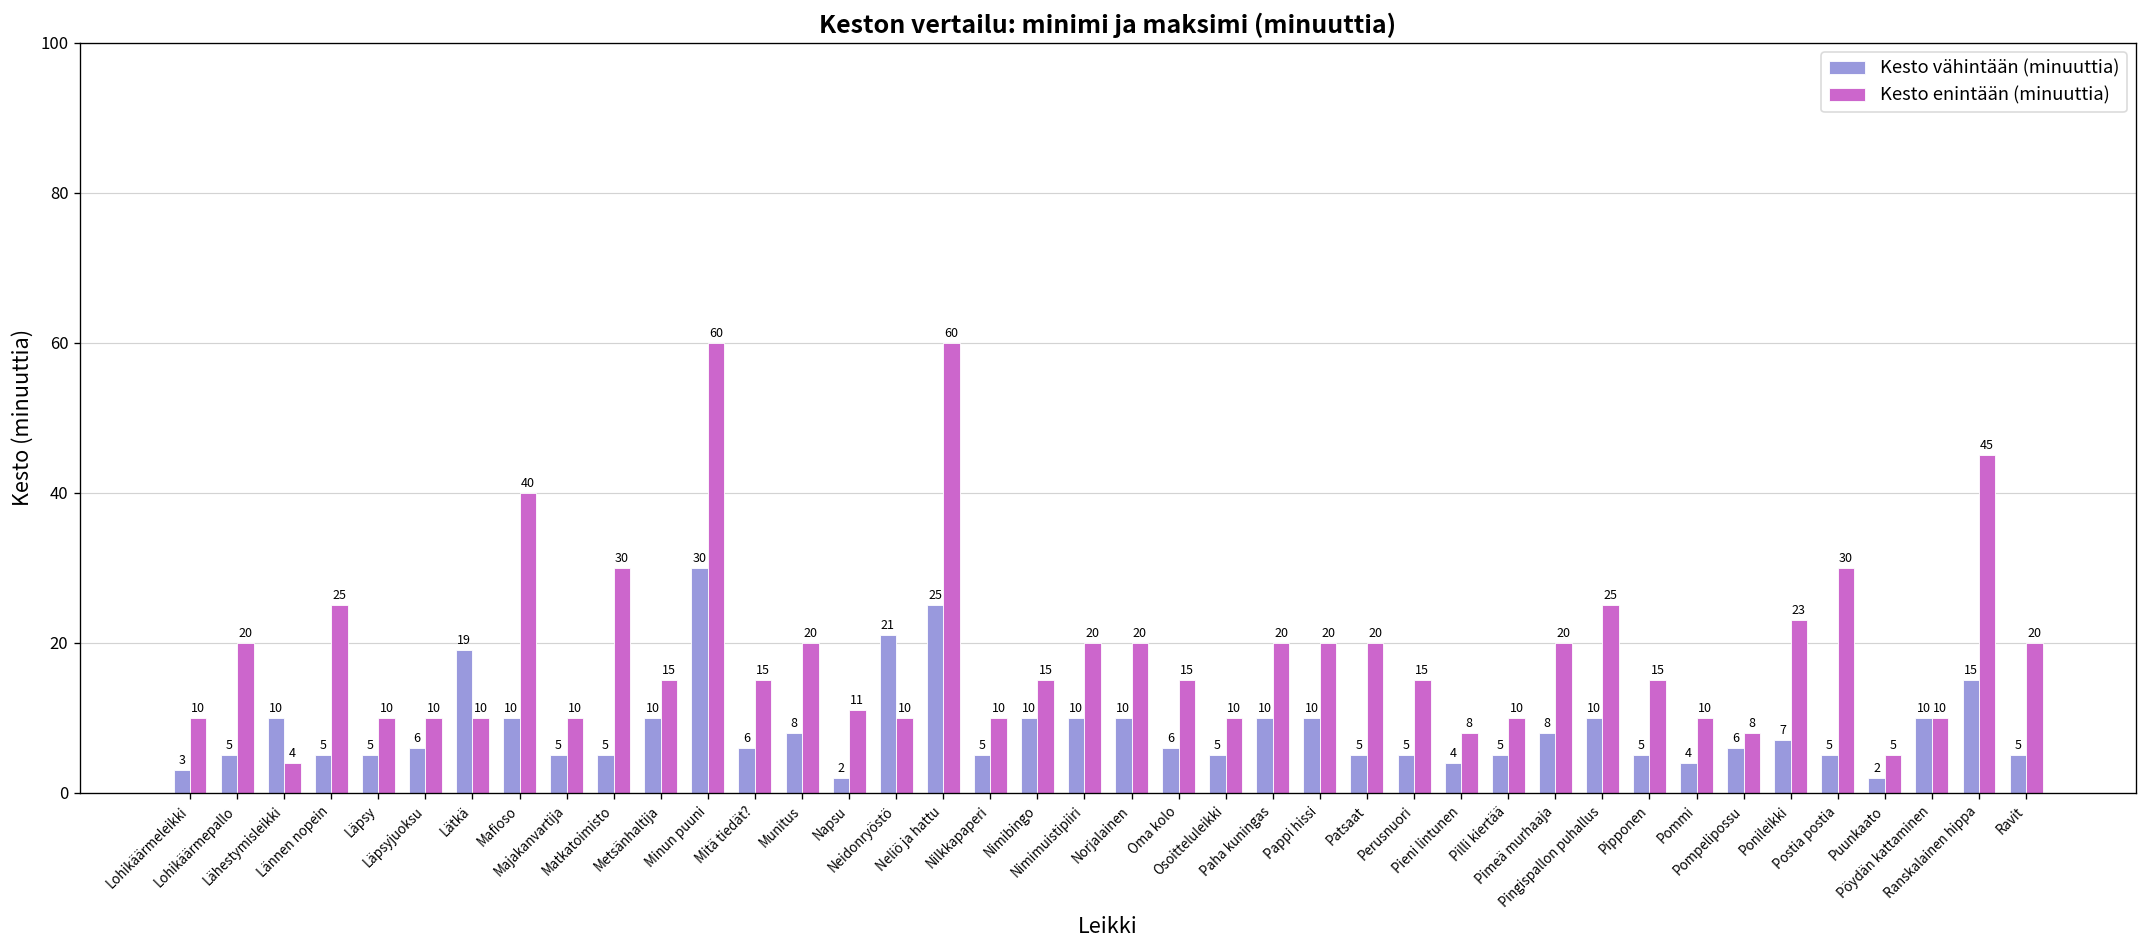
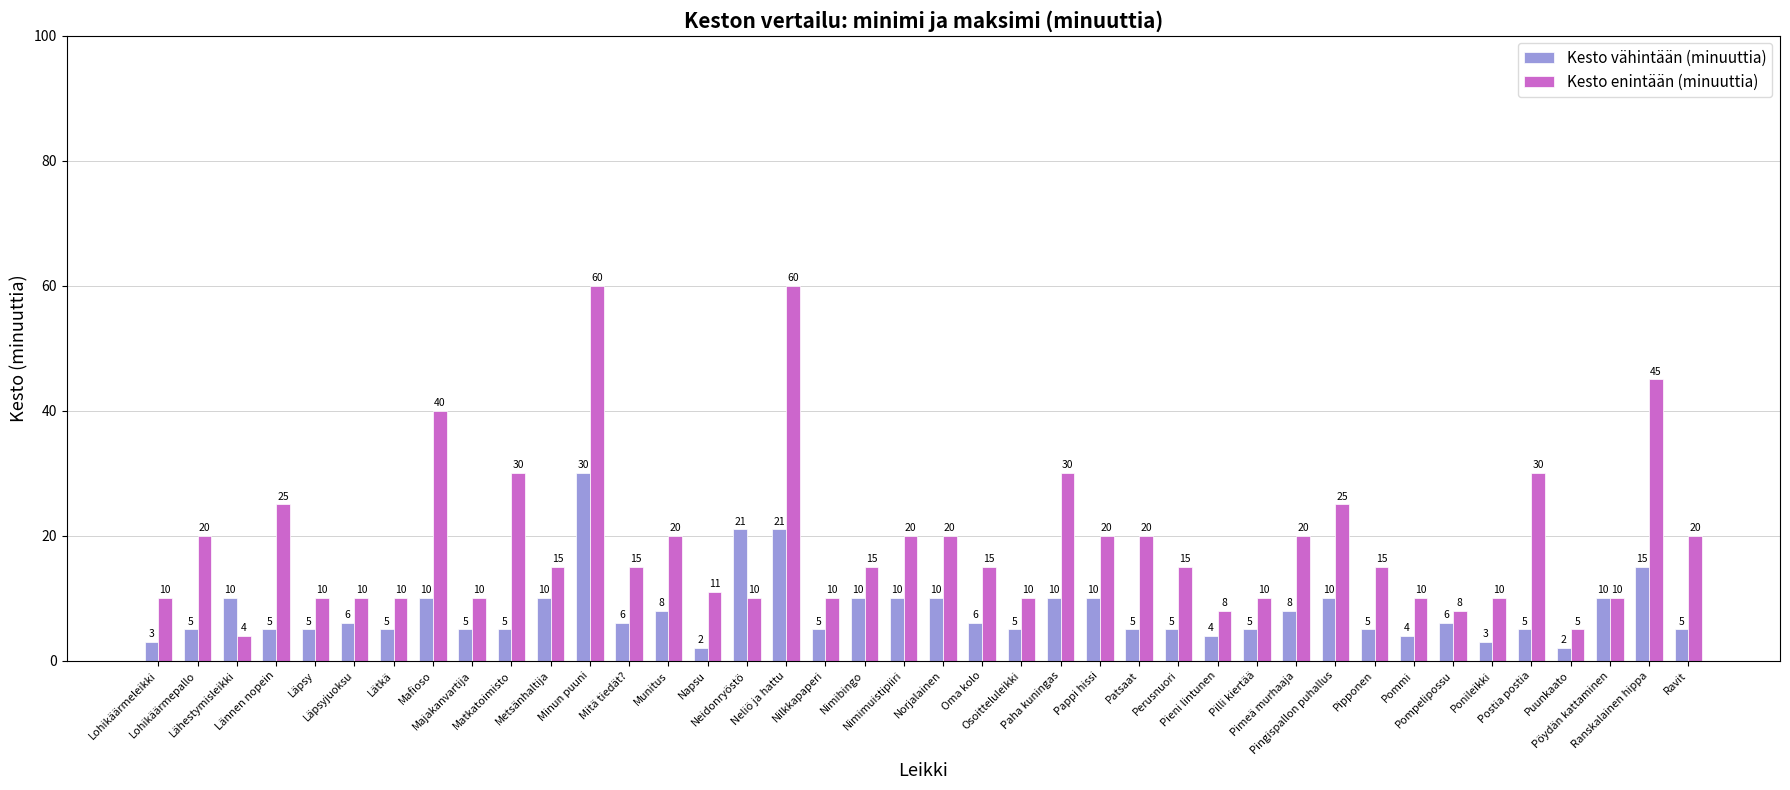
Kesto vähintään (minuuttia), Lätkä: 19 -> 5
Kesto vähintään (minuuttia), Neliö ja hattu: 25 -> 21
Kesto enintään (minuuttia), Paha kuningas: 20 -> 30
Kesto vähintään (minuuttia), Ponileikki: 7 -> 3
Kesto enintään (minuuttia), Ponileikki: 23 -> 10
